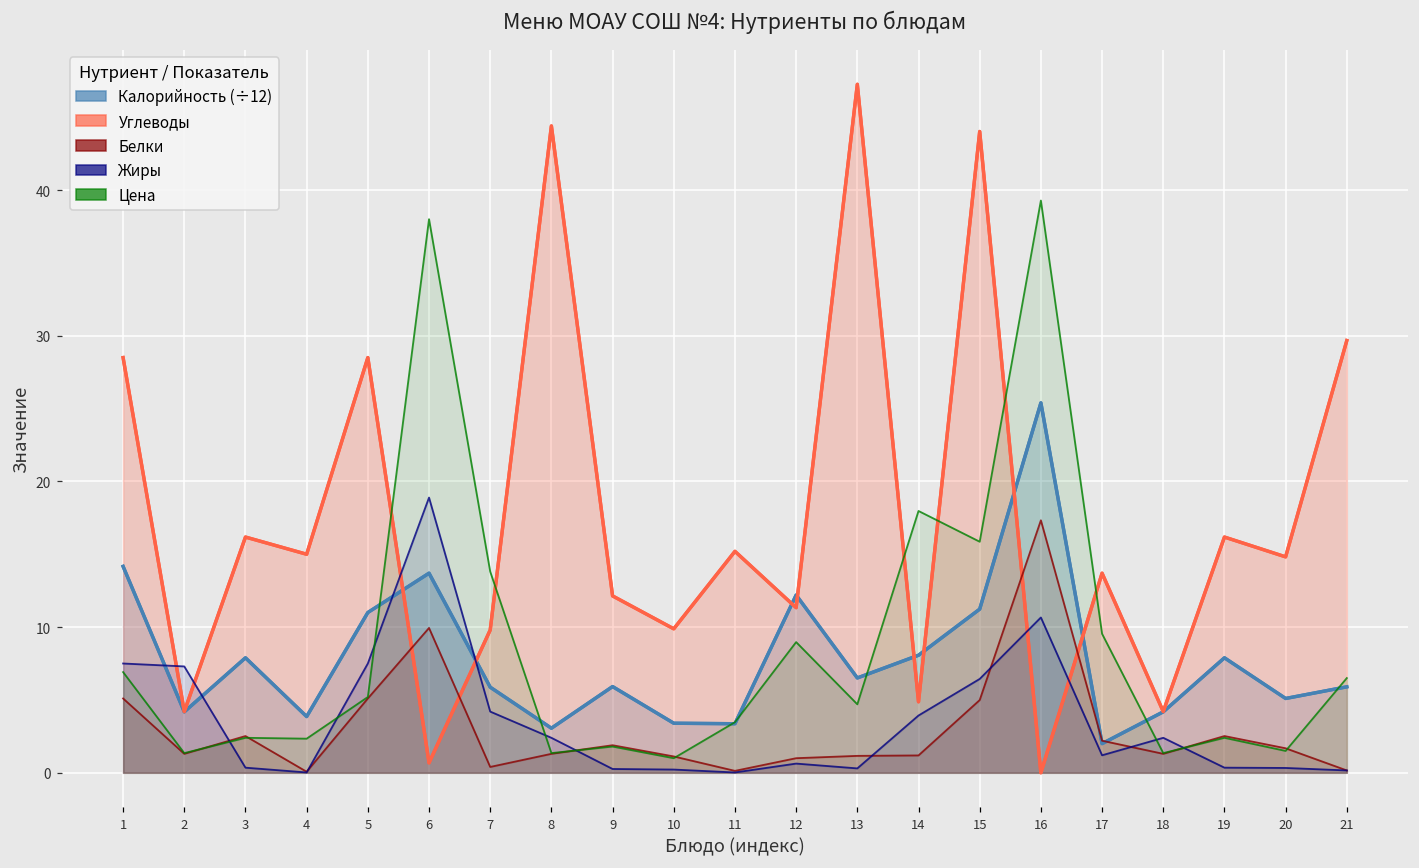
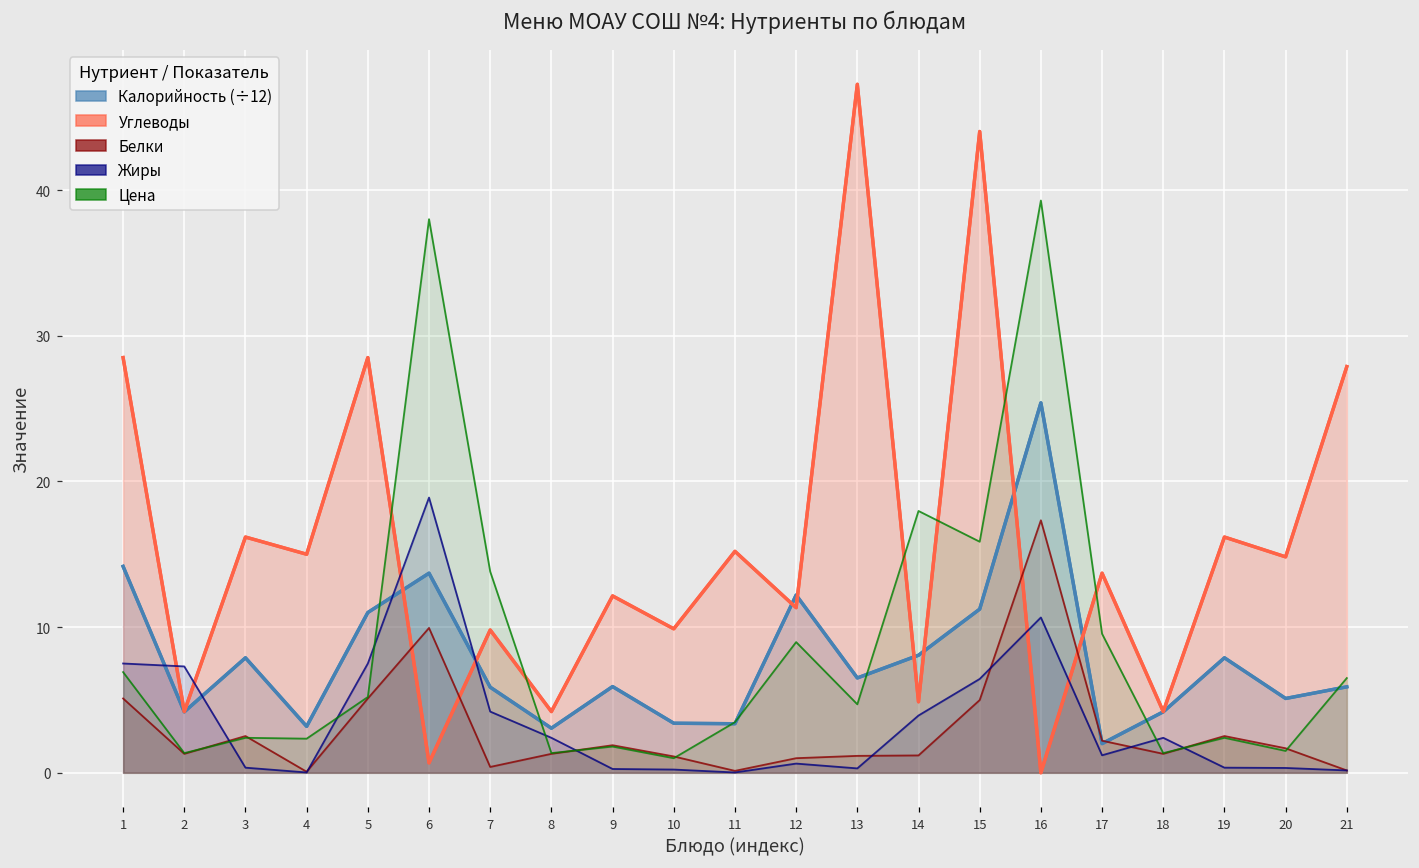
Калорийность (÷12), 4: 3.9 -> 3.2
Углеводы, 8: 44.4 -> 4.2
Углеводы, 21: 29.7 -> 27.9
